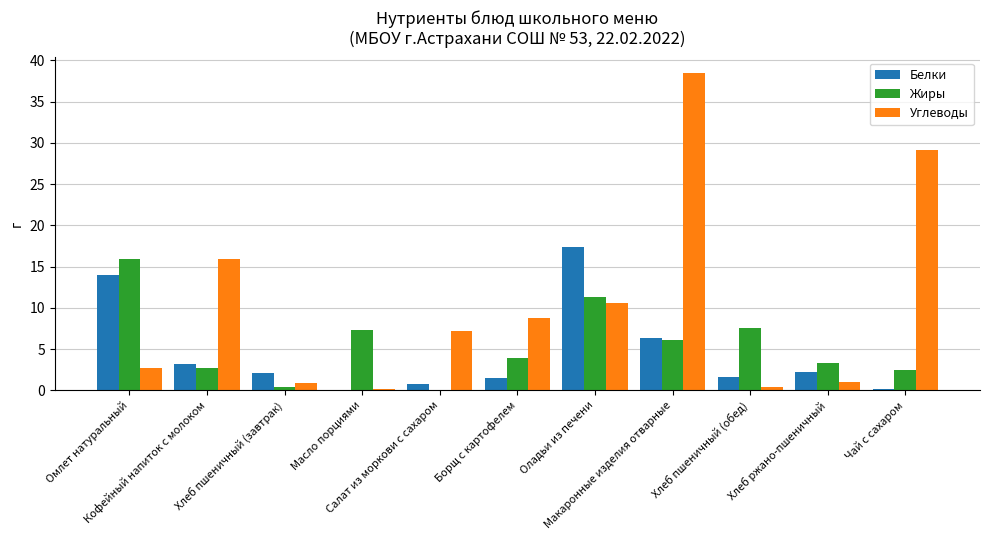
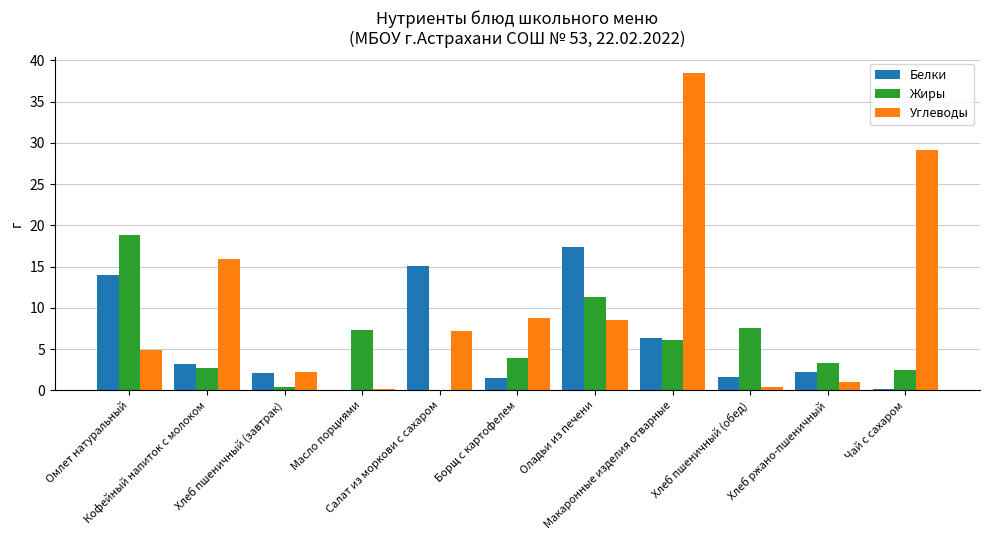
Жиры, Омлет натуральный: 16 -> 19
Углеводы, Омлет натуральный: 3 -> 5
Углеводы, Хлеб пшеничный (завтрак): 1 -> 2
Белки, Салат из моркови с сахаром: 1 -> 15
Углеводы, Оладьи из печени: 11 -> 9
